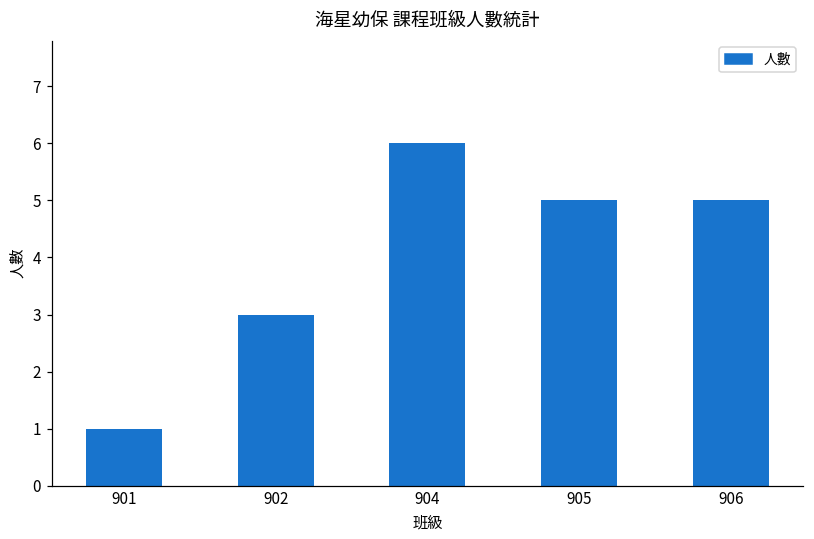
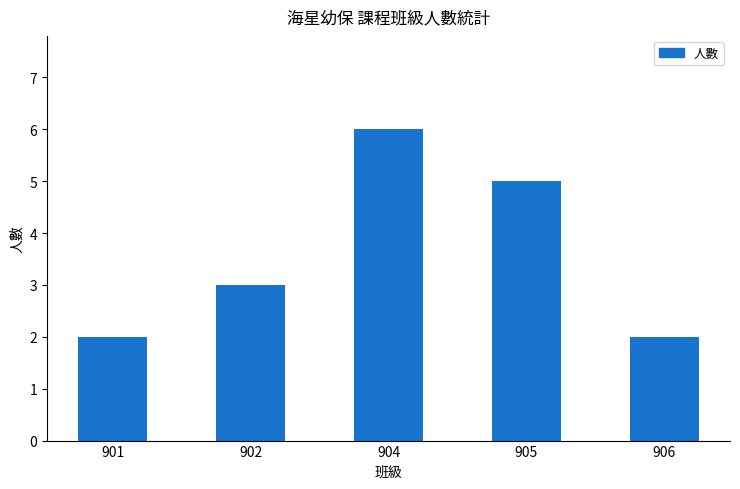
901: 1 -> 2
906: 5 -> 2
